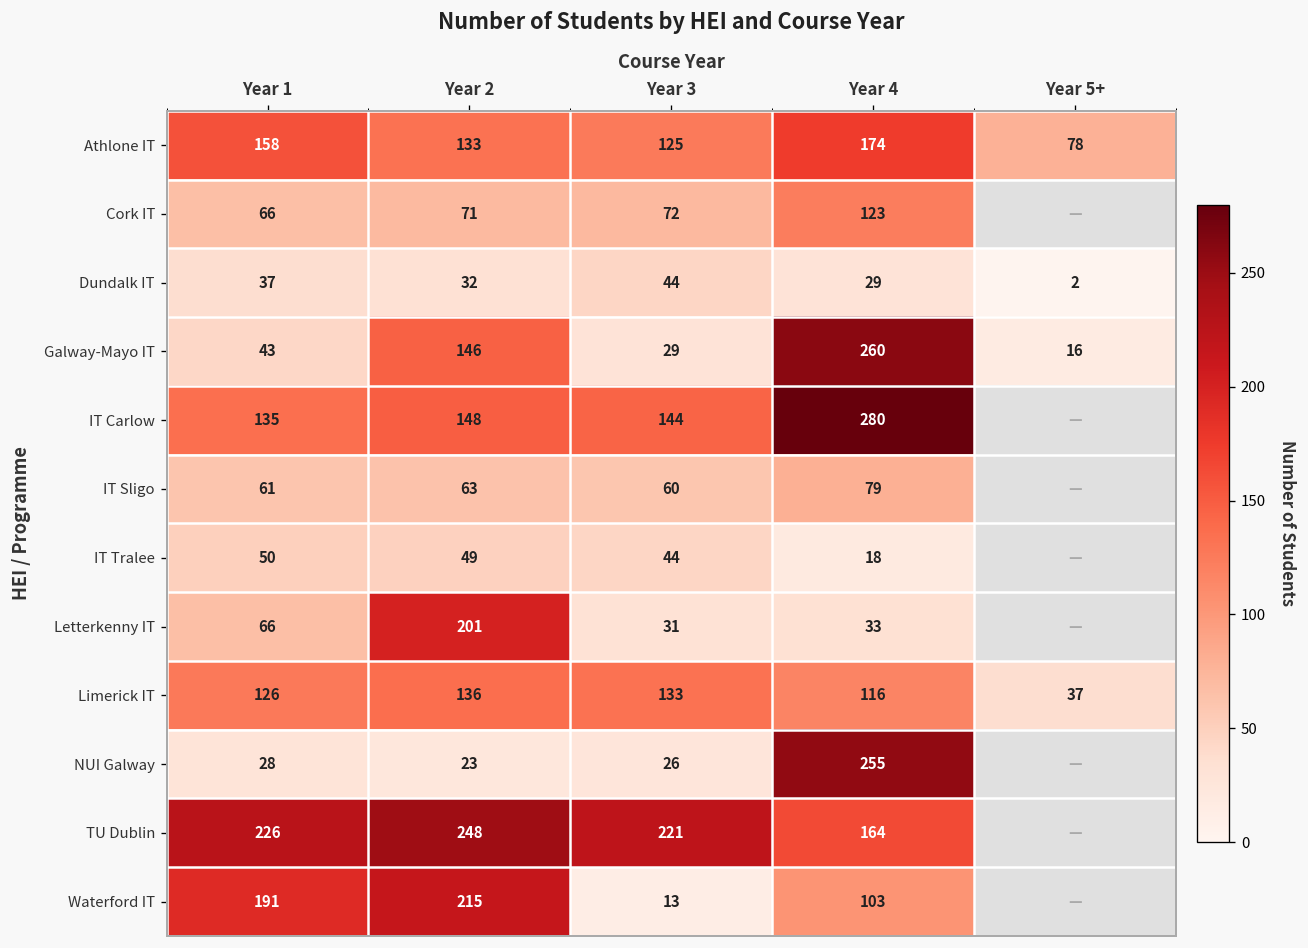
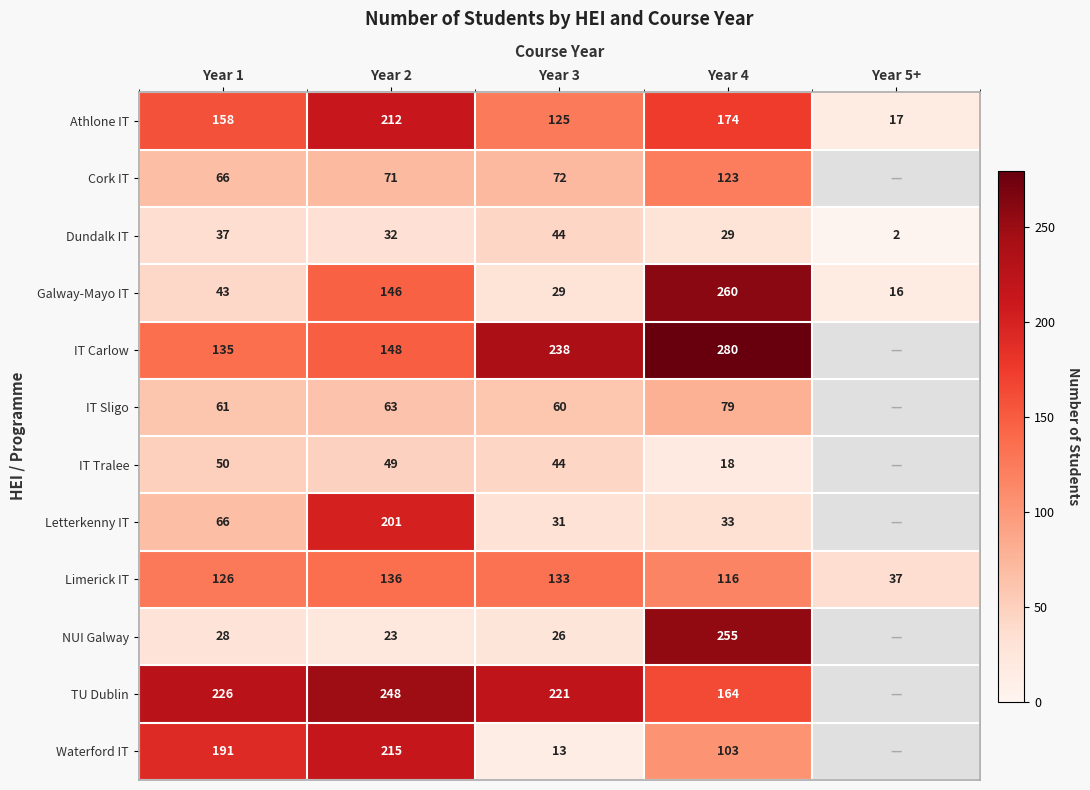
Athlone IT, Year 2: 133 -> 212
Athlone IT, Year 5+: 78 -> 17
IT Carlow, Year 3: 144 -> 238
